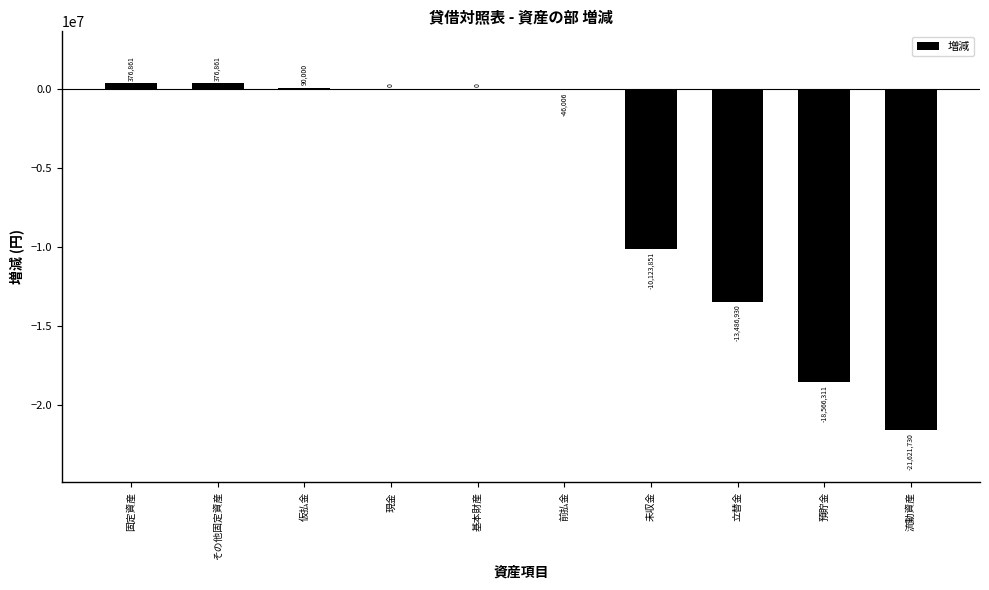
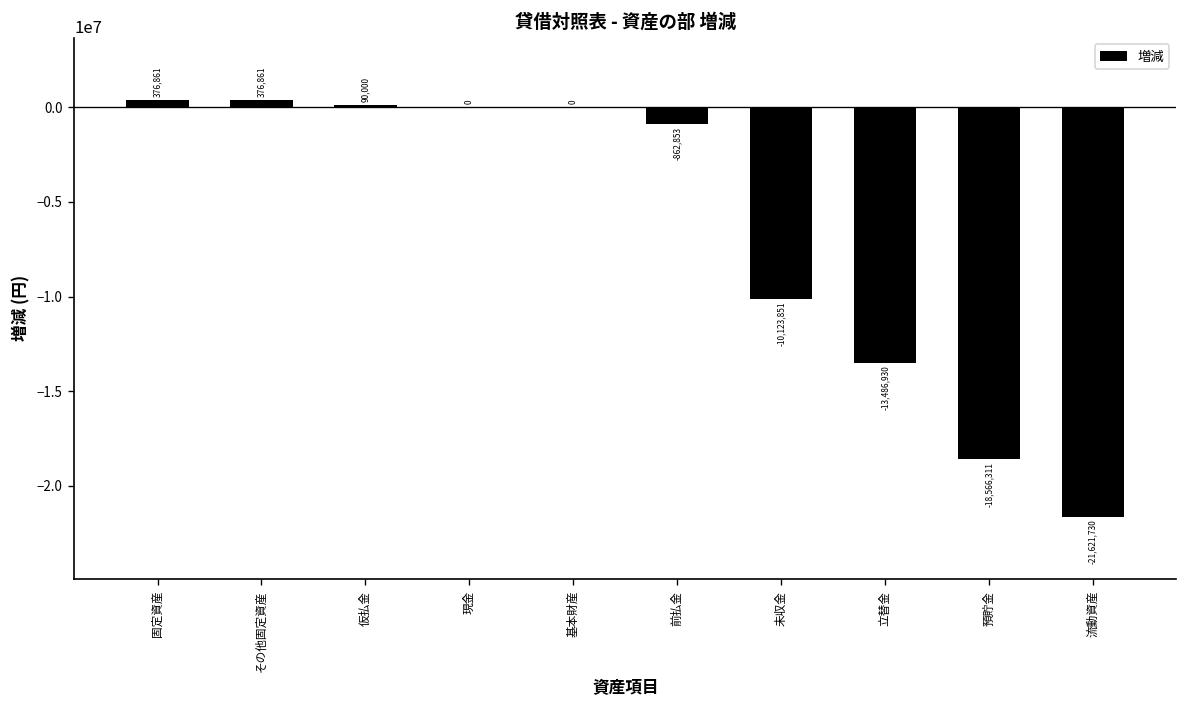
前払金: -46,006 -> -862,853
